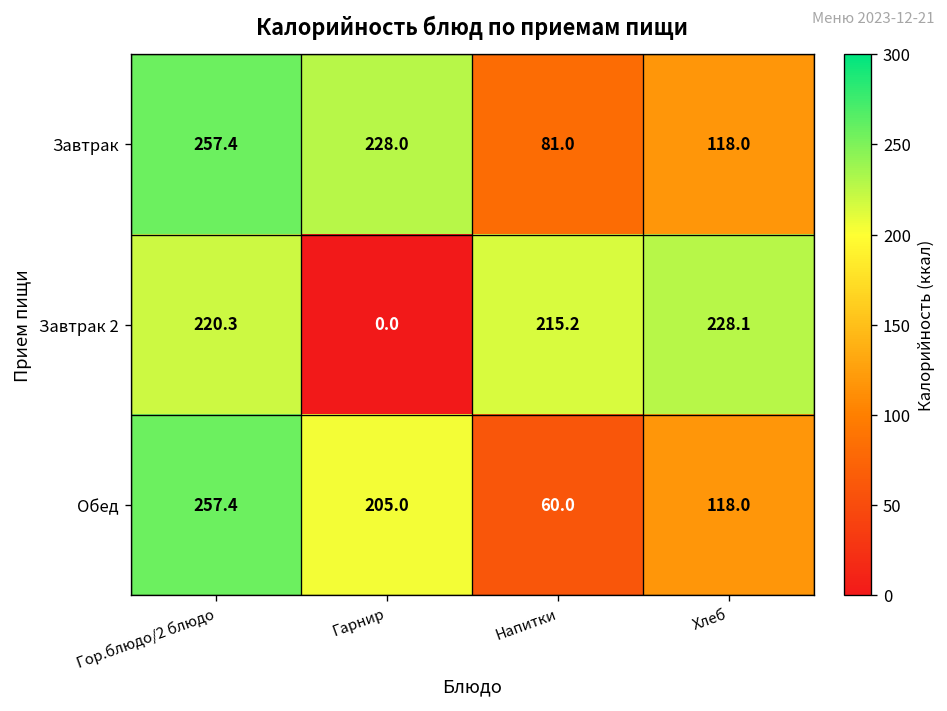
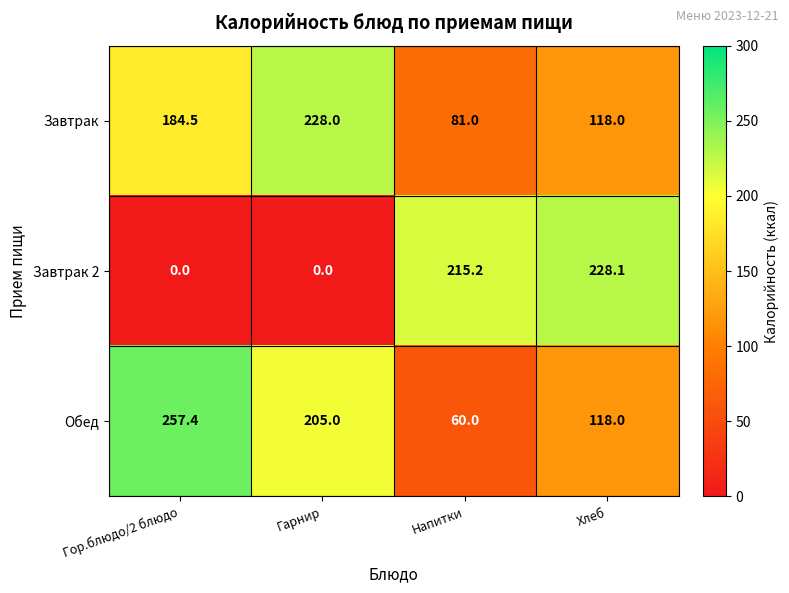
Завтрак, Гор.блюдо/2 блюдо: 257.4 -> 184.5
Завтрак 2, Гор.блюдо/2 блюдо: 220.3 -> 0.0
